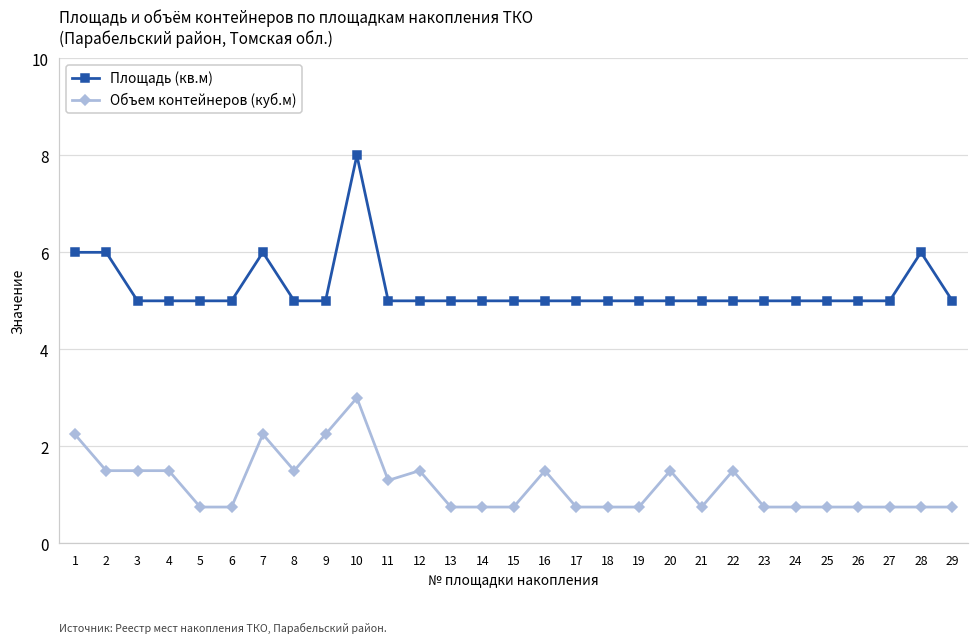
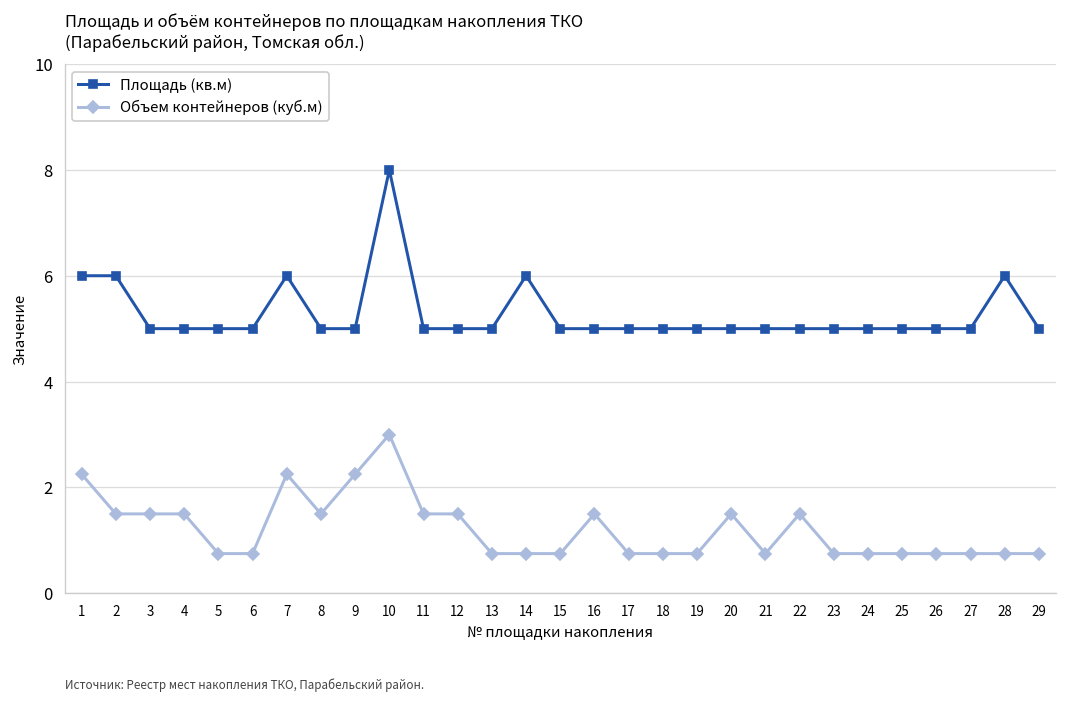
Объем контейнеров (куб.м), 11: 1.3 -> 1.5
Площадь (кв.м), 14: 5 -> 6
